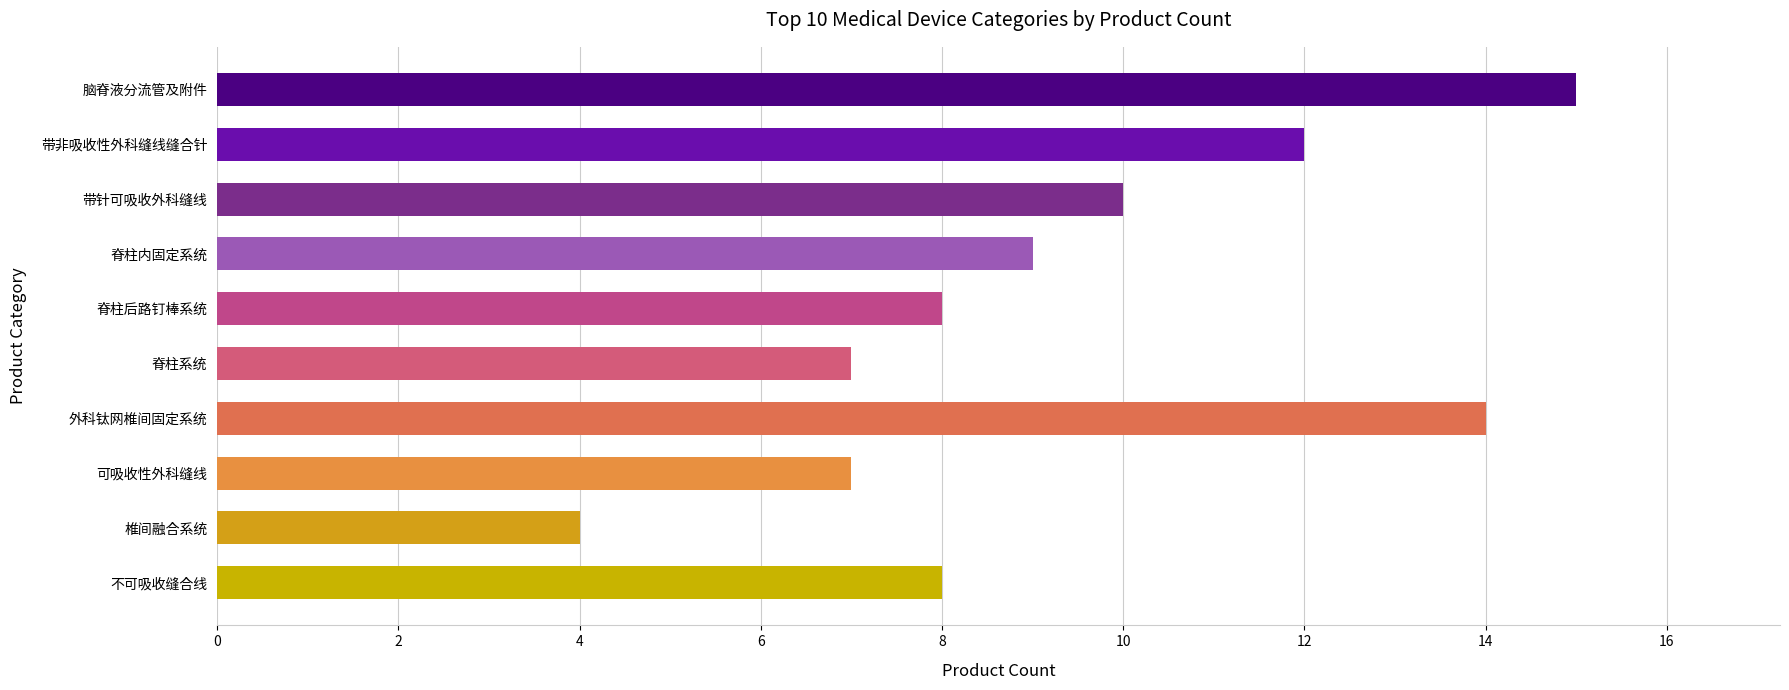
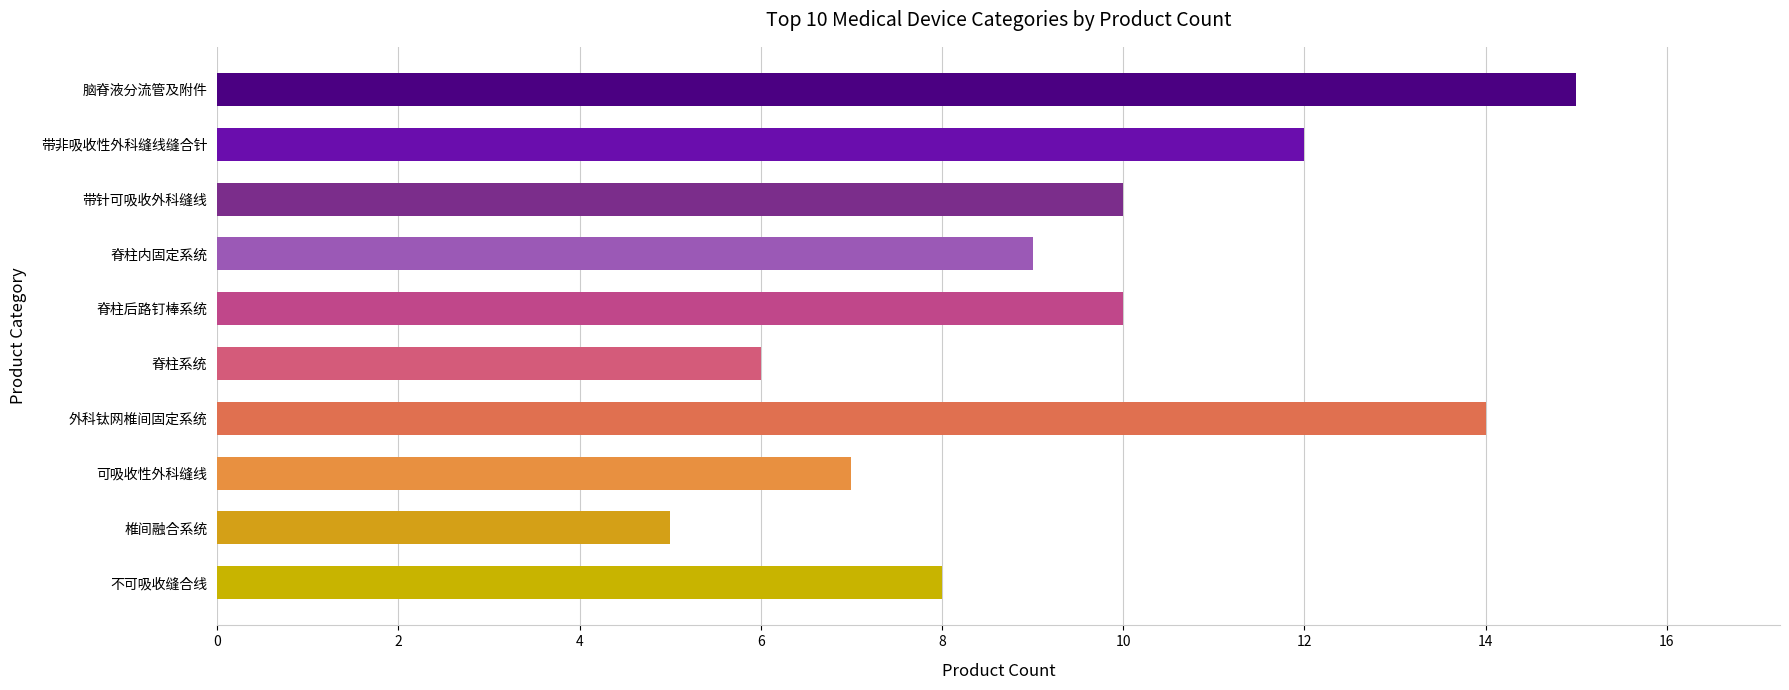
脊柱后路钉棒系统: 8 -> 10
脊柱系统: 7 -> 6
椎间融合系统: 4 -> 5
